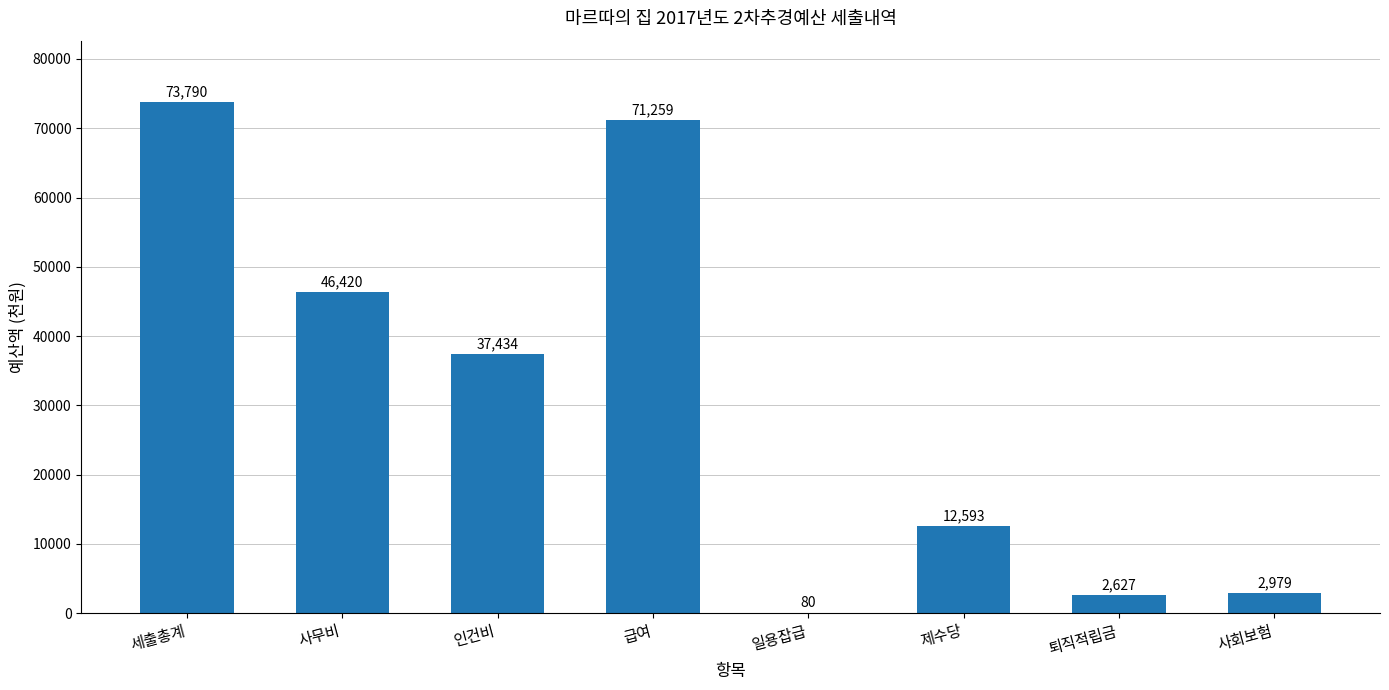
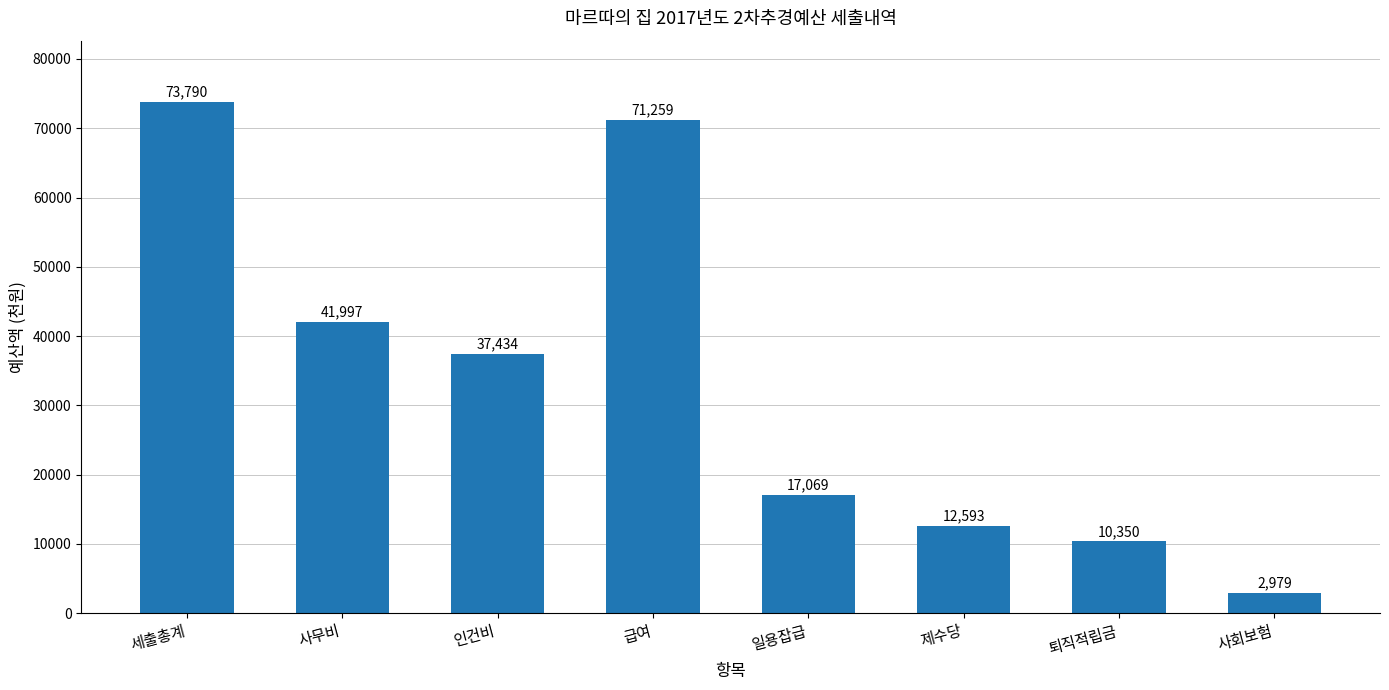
사무비: 46,420 -> 41,997
일용잡급: 80 -> 17,069
퇴직적립금: 2,627 -> 10,350
